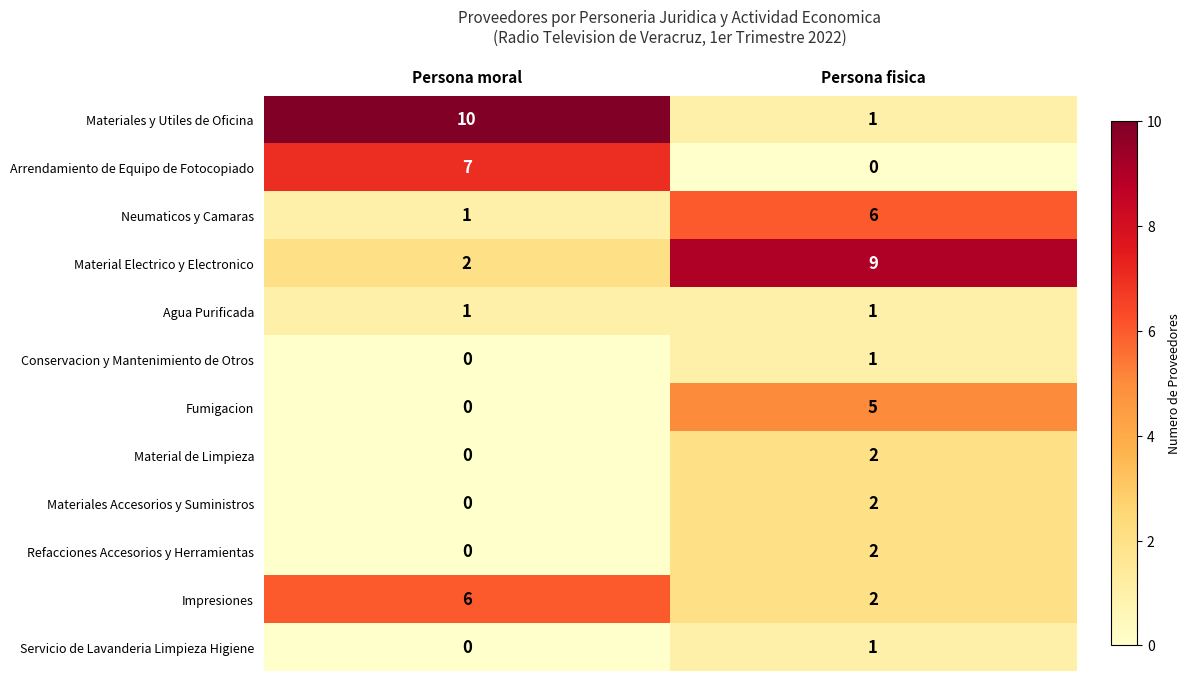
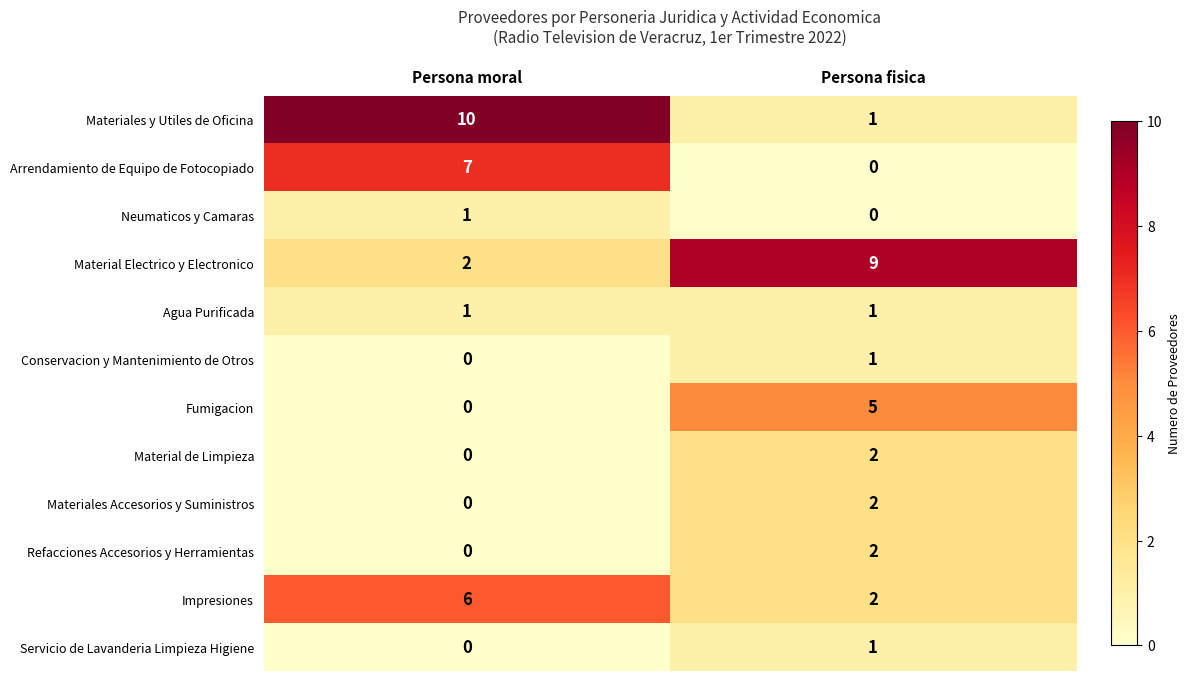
Neumaticos y Camaras, Persona fisica: 6 -> 0
